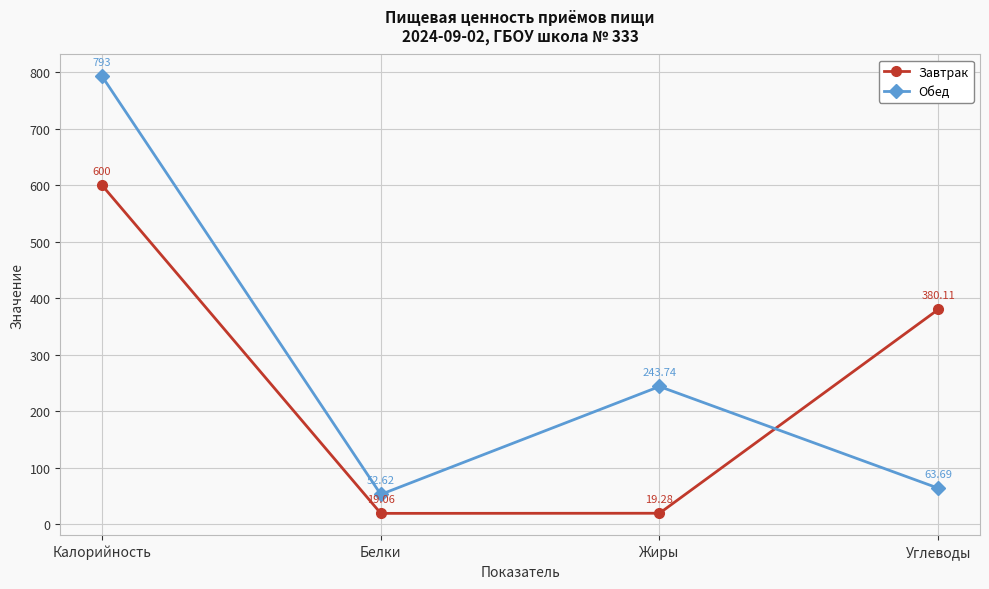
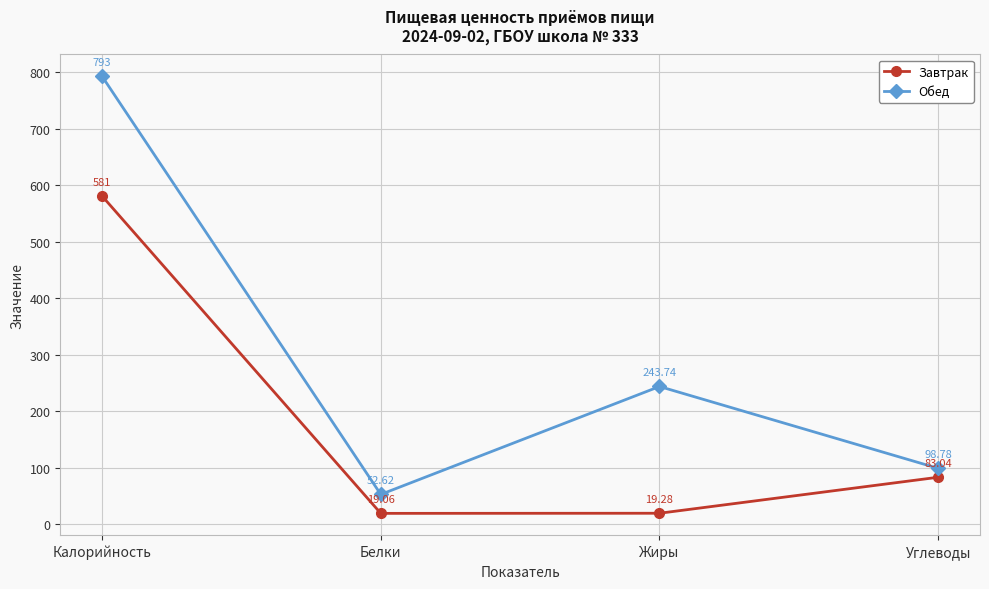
Завтрак, Калорийность: 600 -> 581
Завтрак, Углеводы: 380.11 -> 83.04
Обед, Углеводы: 63.69 -> 98.78
